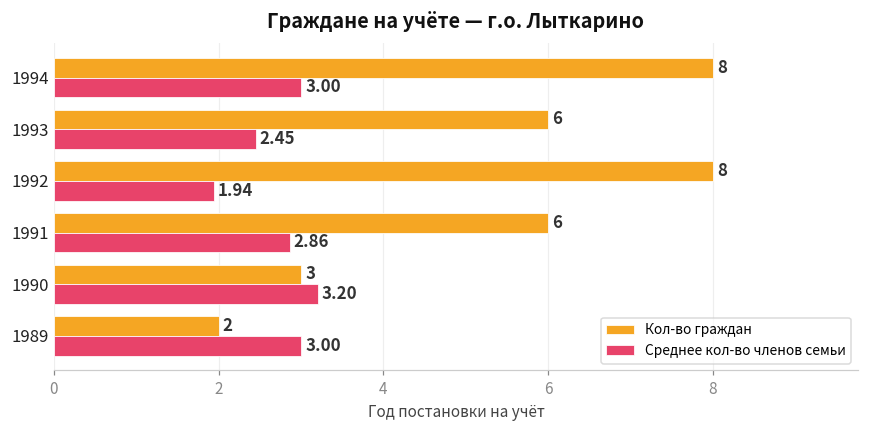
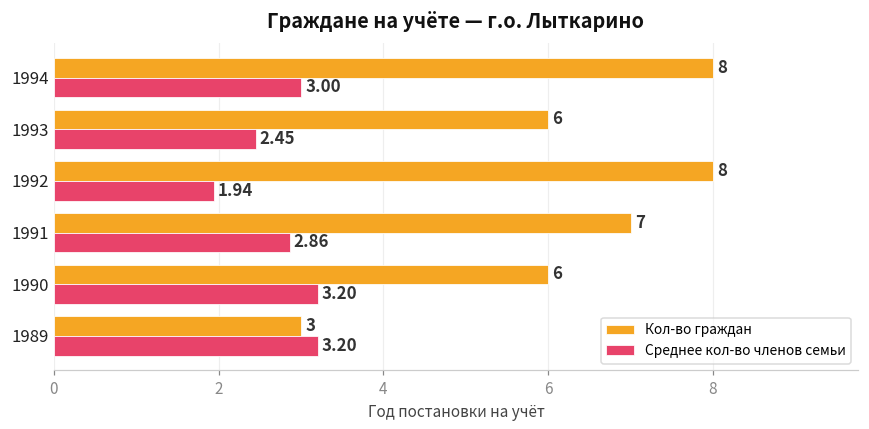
Кол-во граждан, 1991: 6 -> 7
Кол-во граждан, 1990: 3 -> 6
Кол-во граждан, 1989: 2 -> 3
Среднее кол-во членов семьи, 1989: 3.00 -> 3.20
